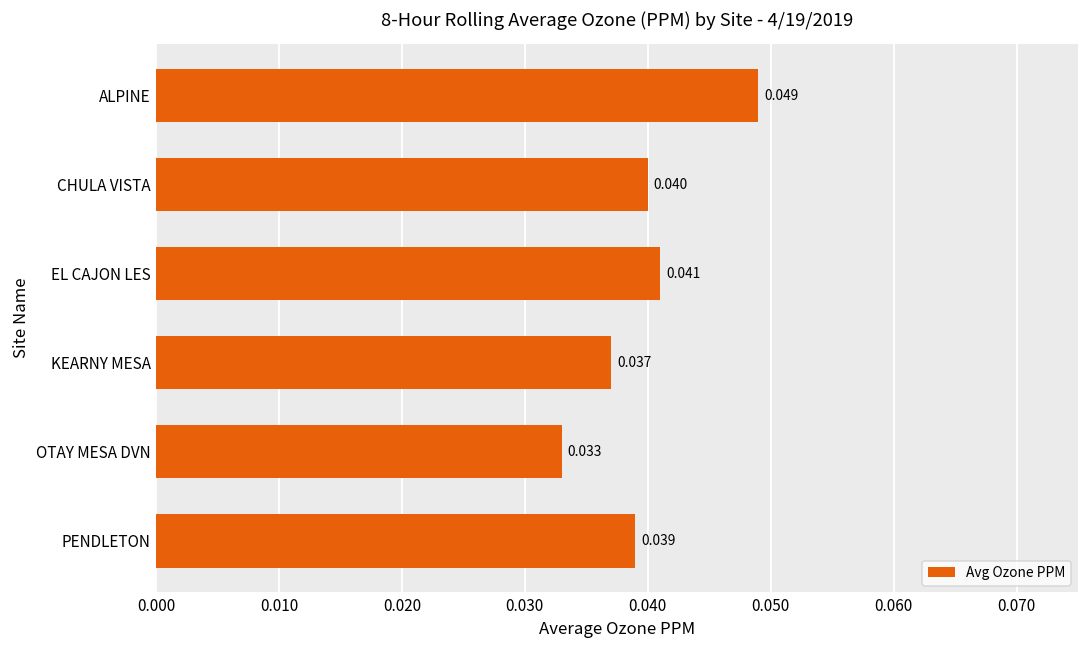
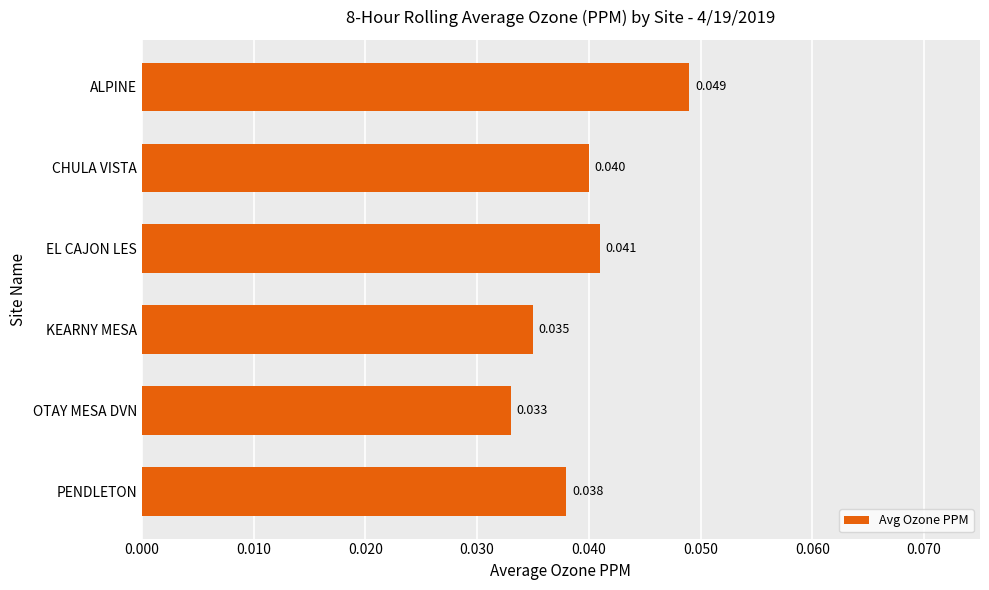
KEARNY MESA: 0.037 -> 0.035
PENDLETON: 0.039 -> 0.038
